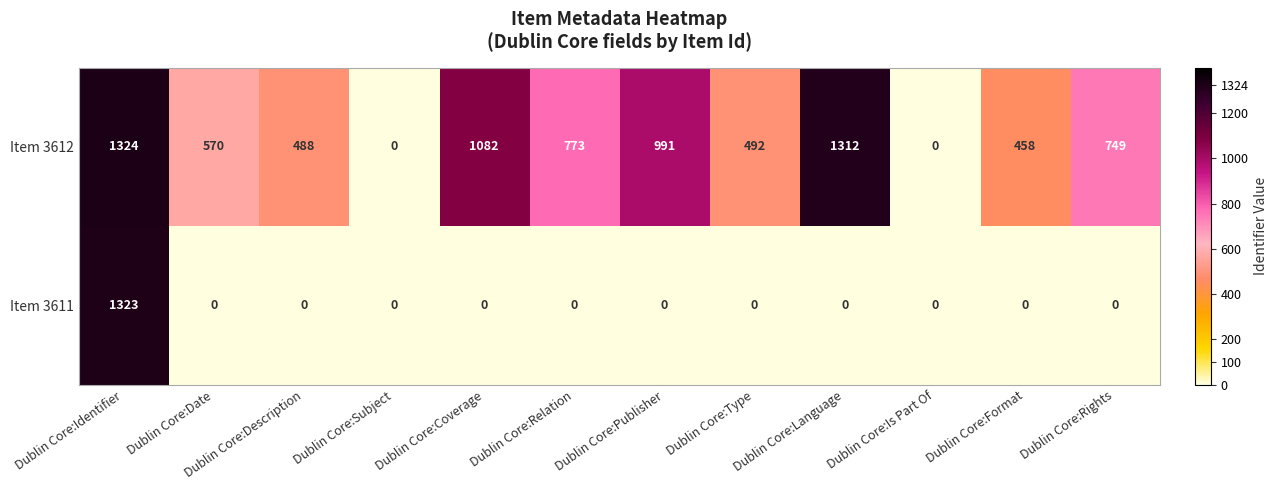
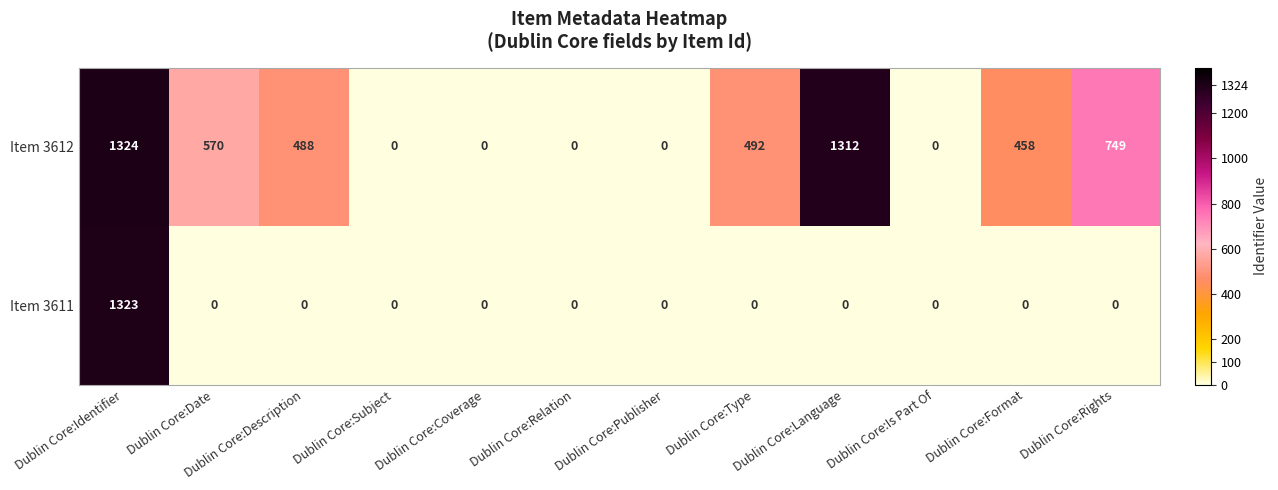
Item 3612, Dublin Core:Coverage: 1082 -> 0
Item 3612, Dublin Core:Relation: 773 -> 0
Item 3612, Dublin Core:Publisher: 991 -> 0
